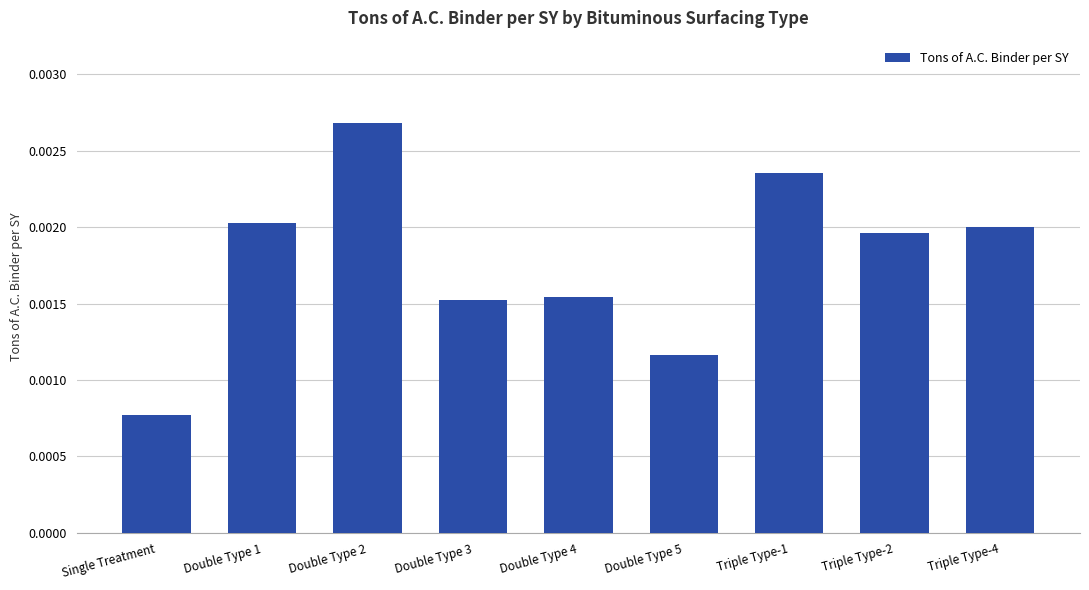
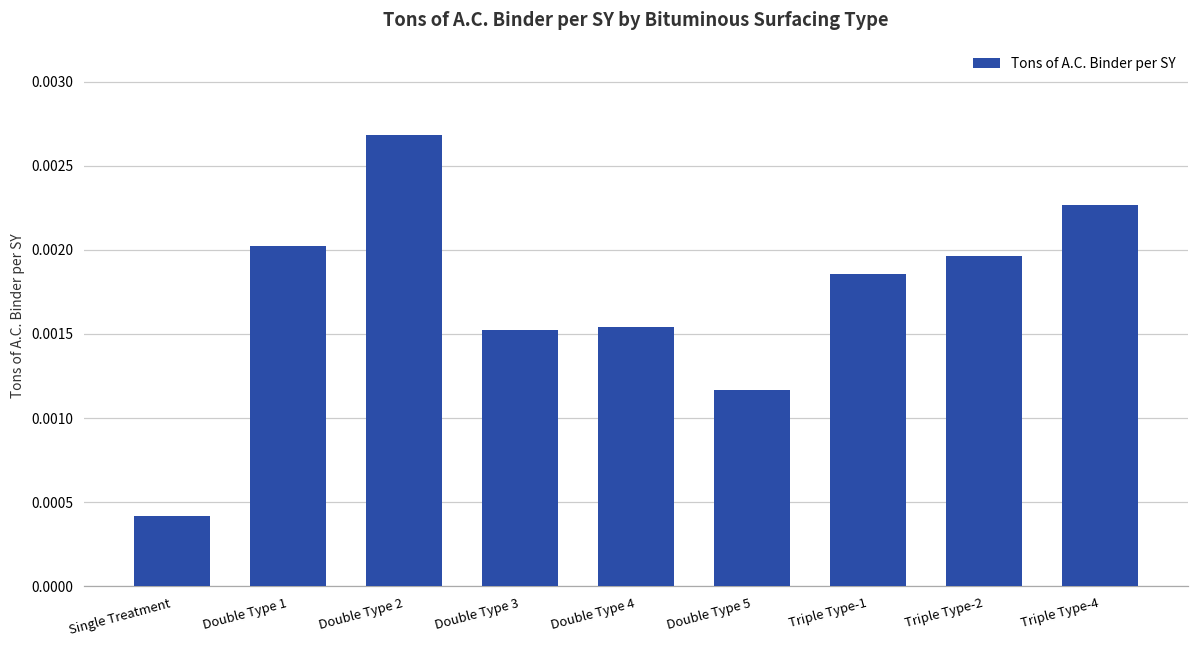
Single Treatment: 0.00077 -> 0.00042
Triple Type-1: 0.00235 -> 0.00185
Triple Type-4: 0.00200 -> 0.00227
